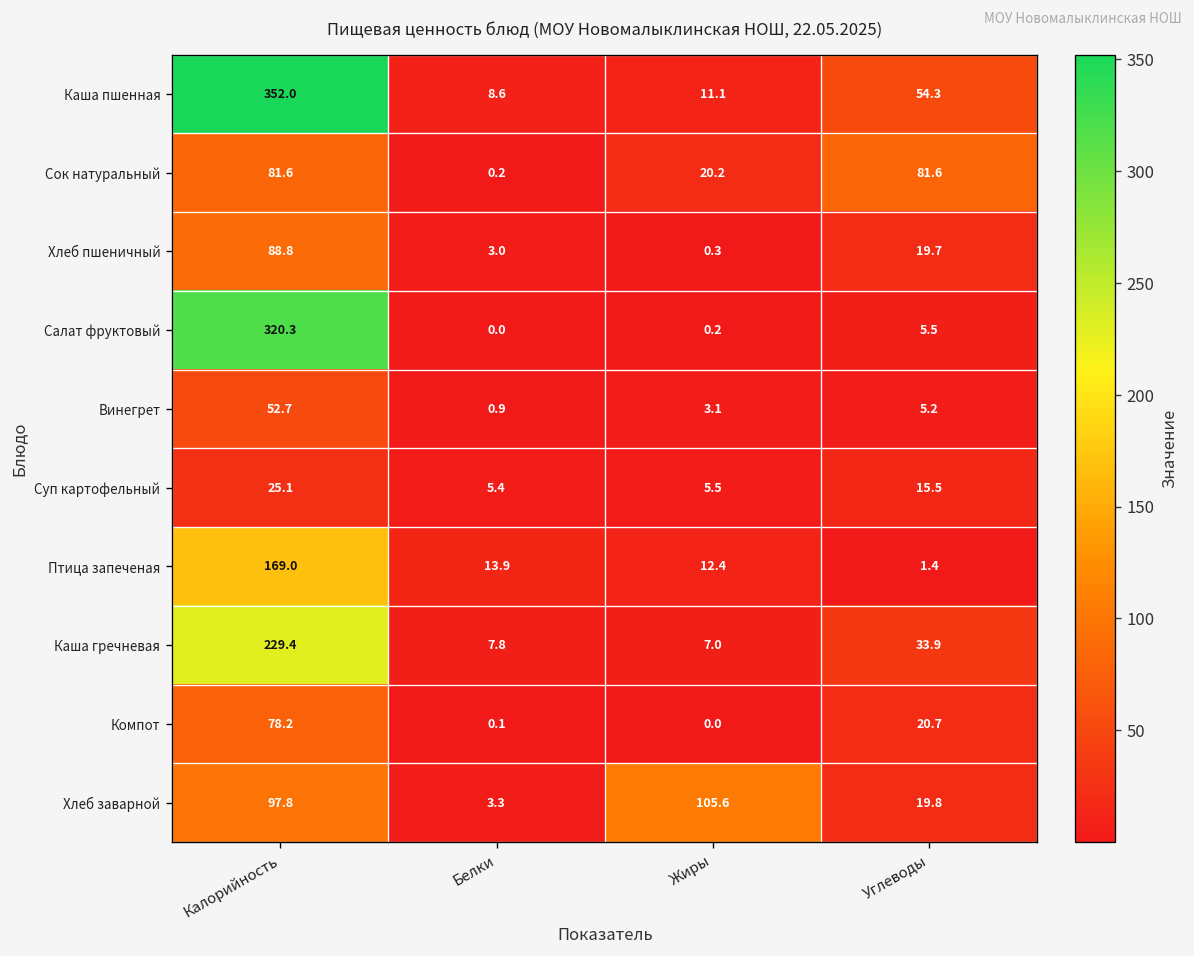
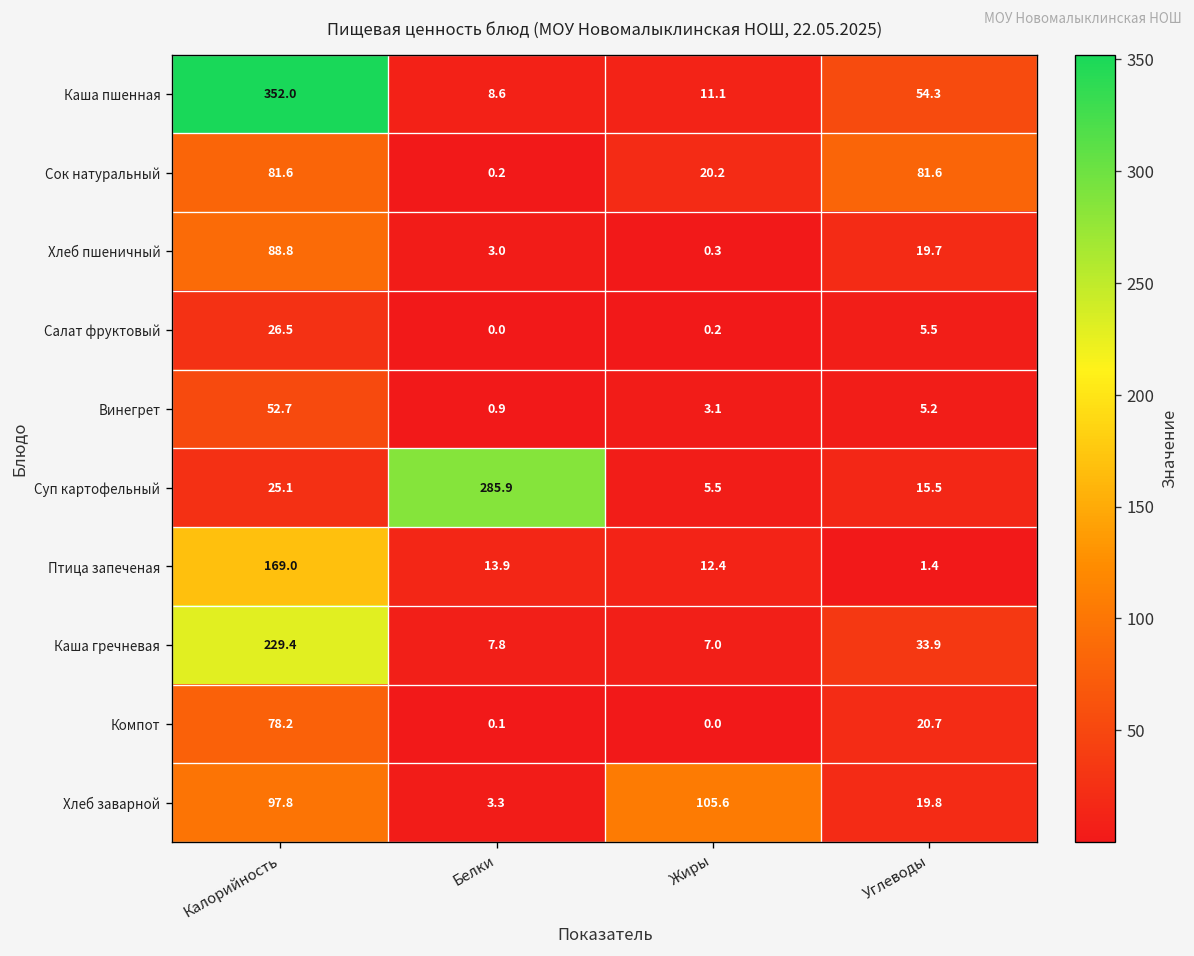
Салат фруктовый, Калорийность: 320.3 -> 26.5
Суп картофельный, Белки: 5.4 -> 285.9
